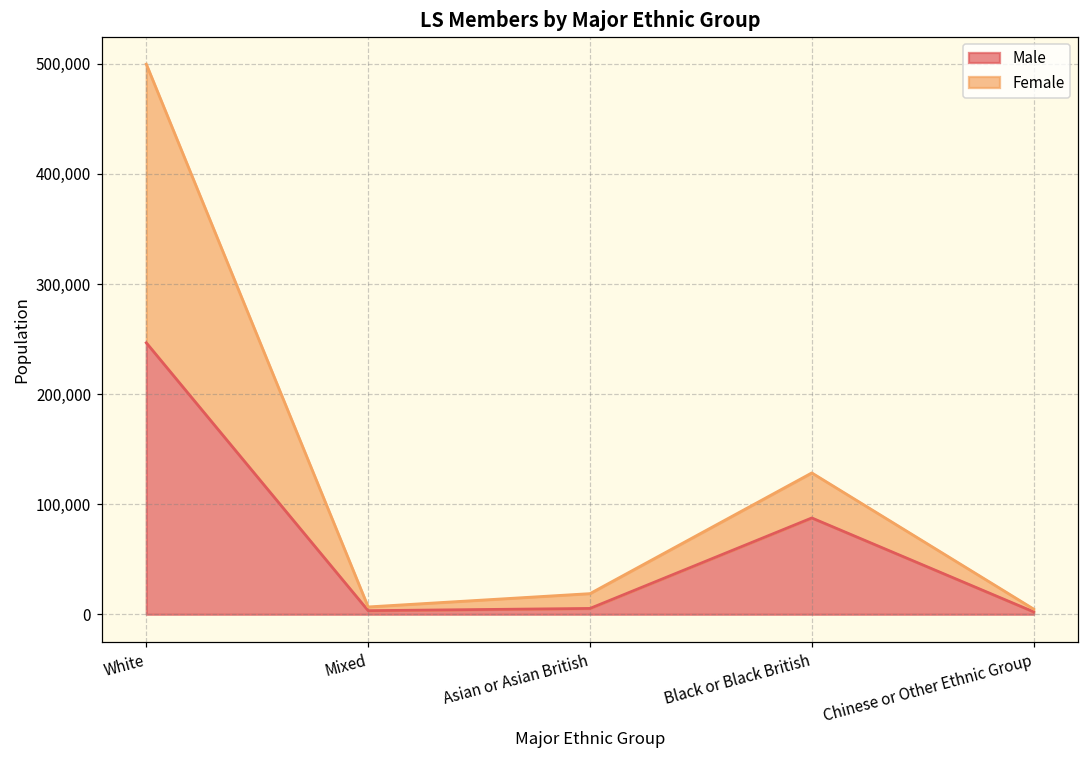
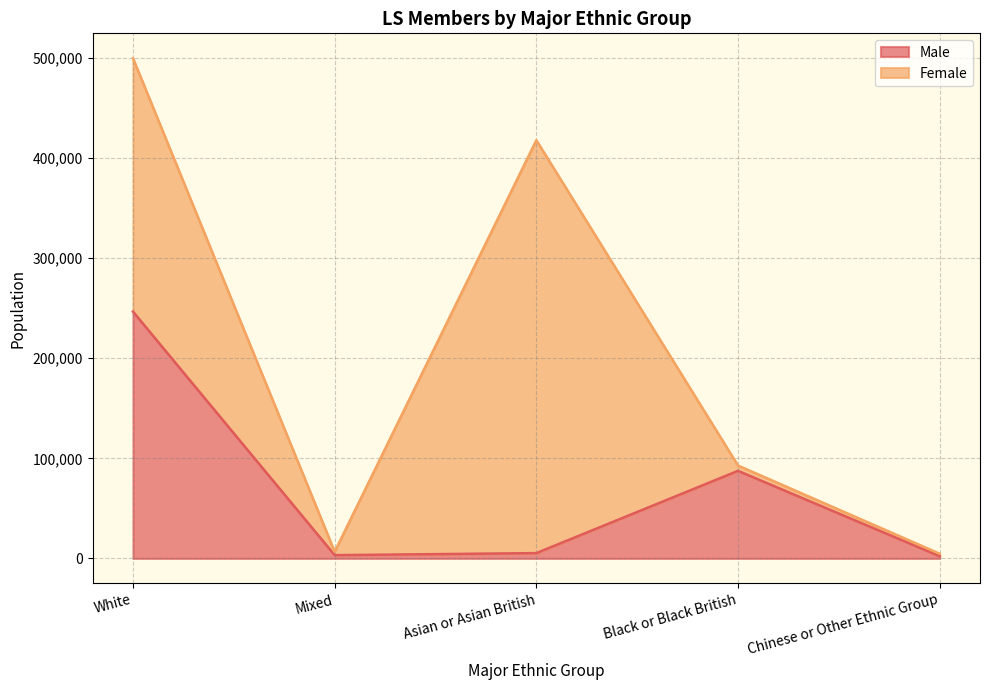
Female, Asian or Asian British: 13,000 -> 413,000
Female, Black or Black British: 41,000 -> 5,000
